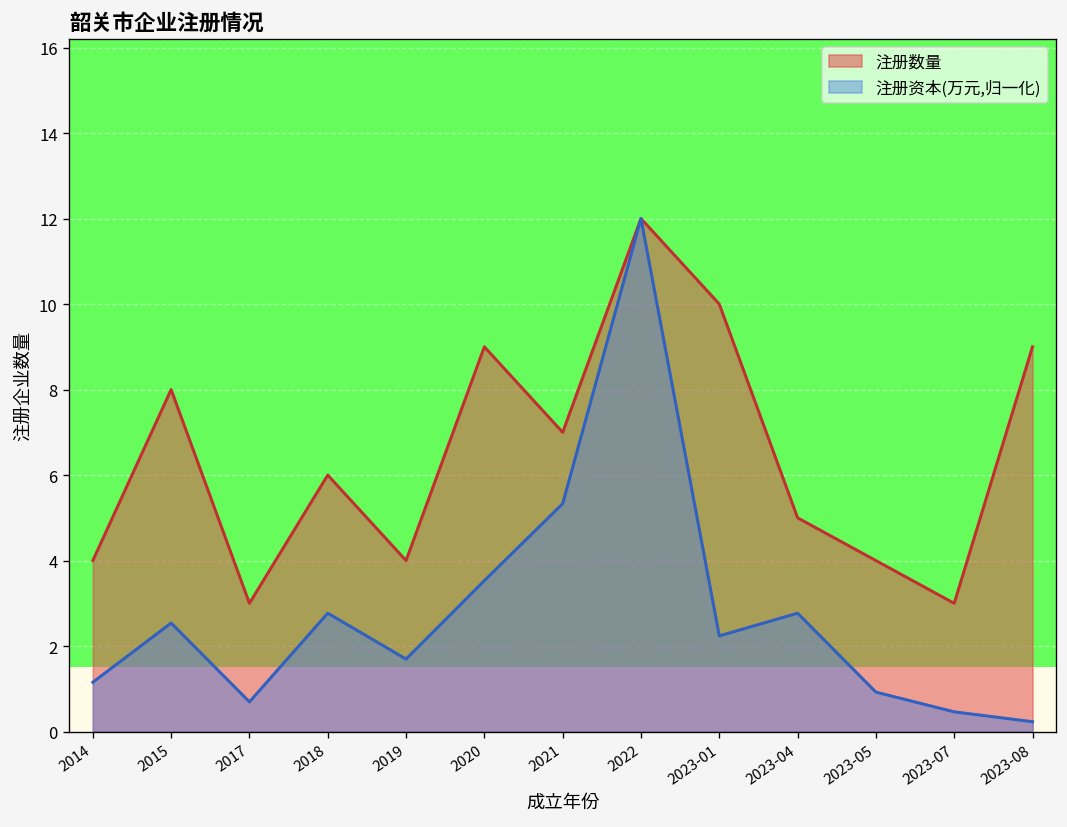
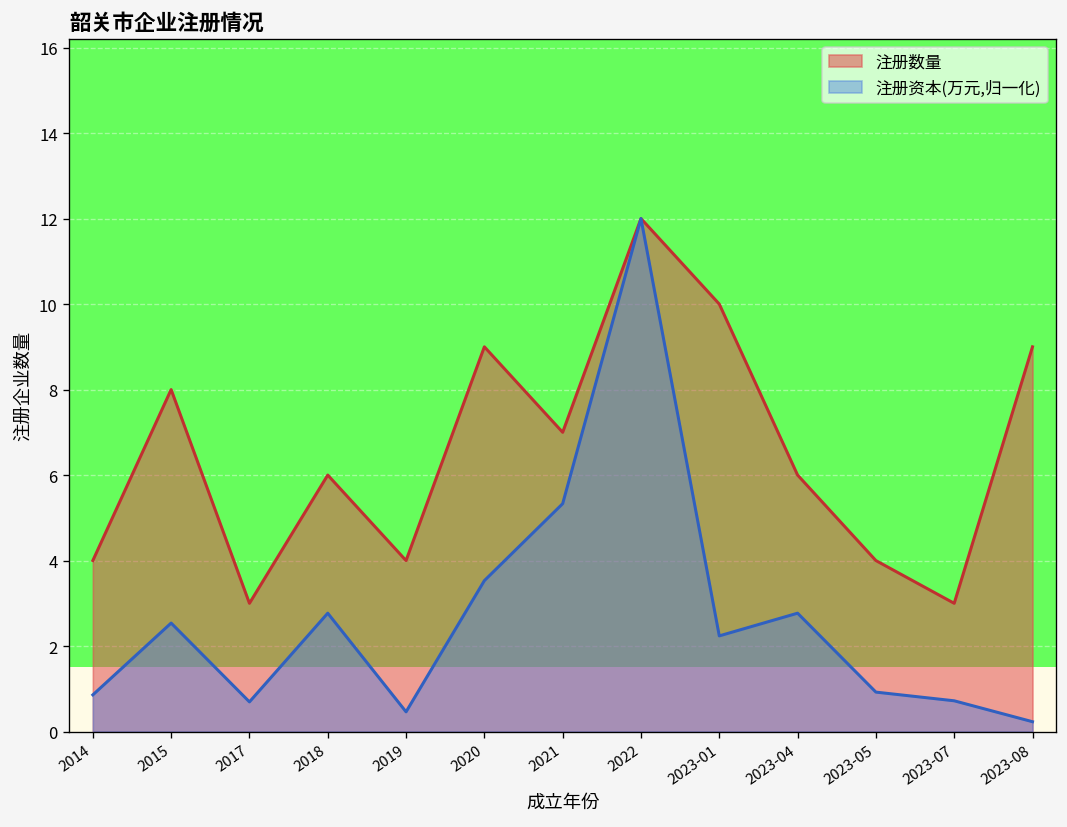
注册资本(万元,归一化), 2014: 1.2 -> 0.9
注册资本(万元,归一化), 2019: 1.7 -> 0.5
注册数量, 2023-04: 5 -> 6
注册资本(万元,归一化), 2023-07: 0.5 -> 0.7
